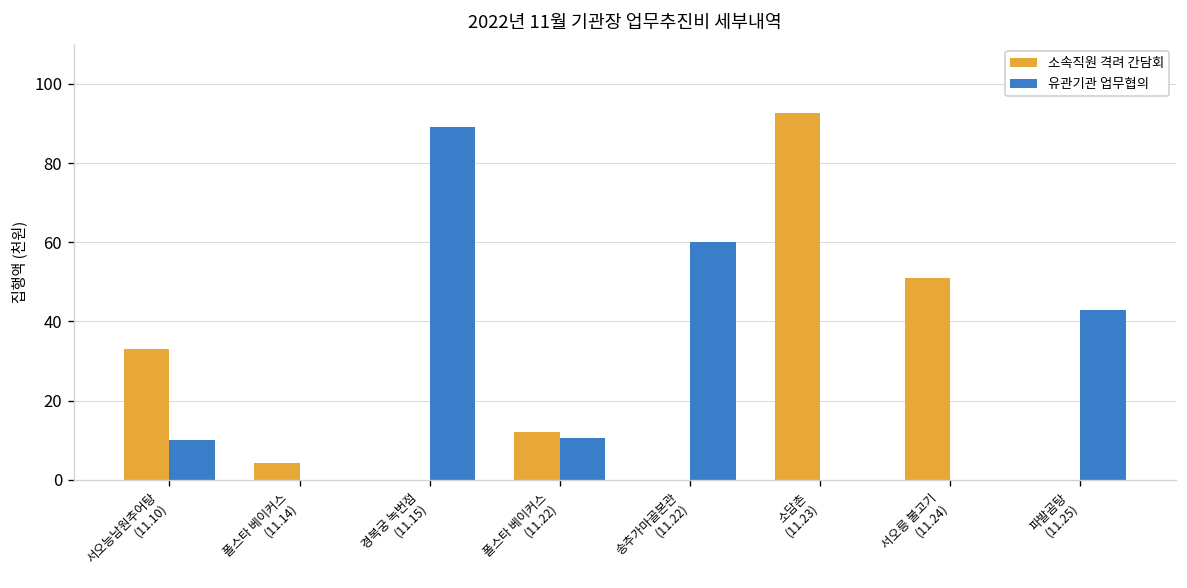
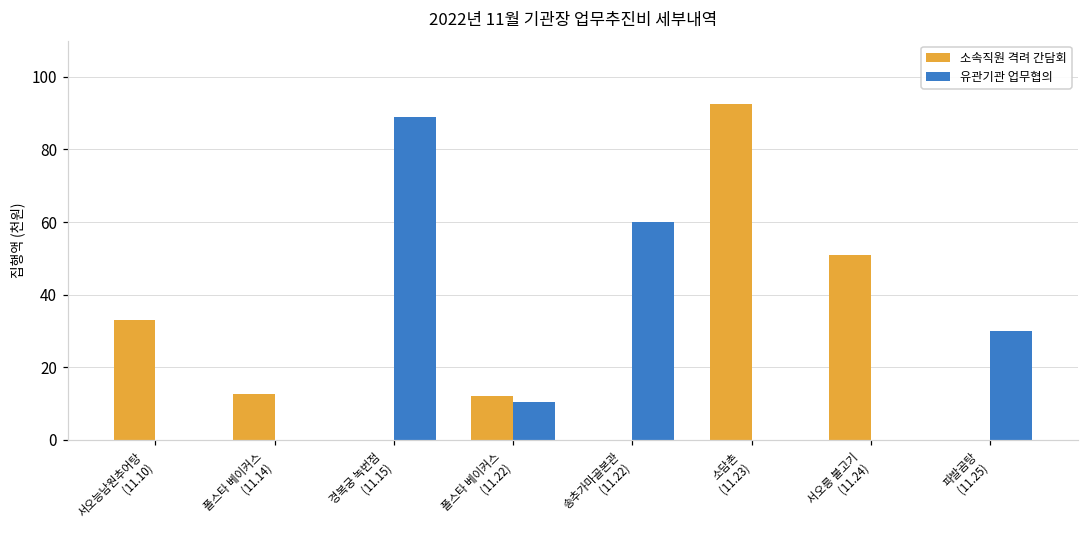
유관기관 업무협의, 서오능남원추어탕 (11.10): 10 -> 0
소속직원 격려 간담회, 폴스타 베이커스 (11.14): 4 -> 13
유관기관 업무협의, 파발곰탕 (11.25): 43 -> 30
